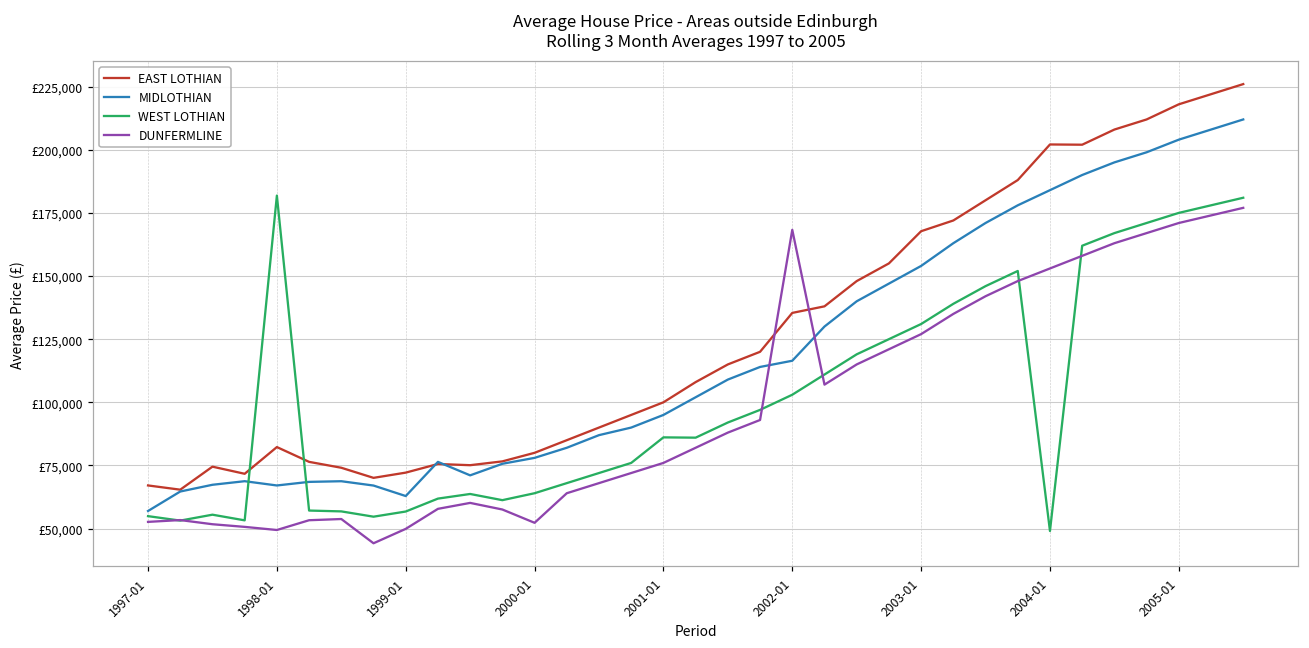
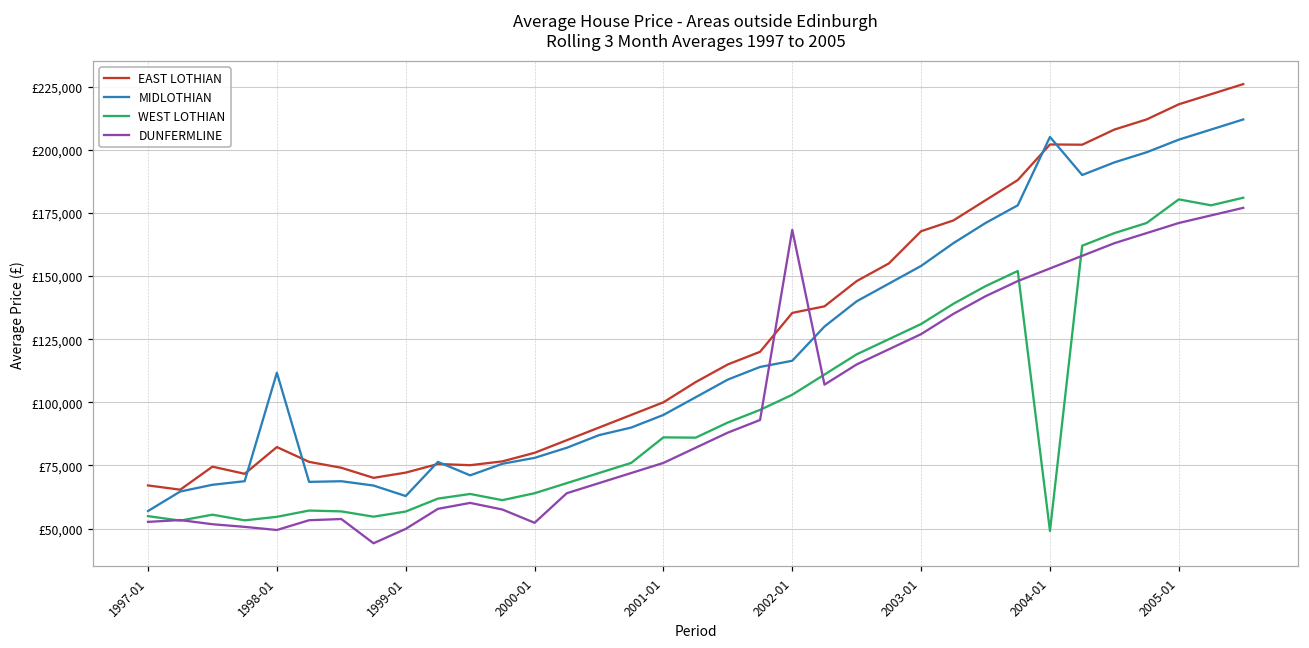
MIDLOTHIAN, 1998-01: £67,000 -> £112,000
WEST LOTHIAN, 1998-01: £182,000 -> £55,000
MIDLOTHIAN, 2004-01: £184,000 -> £205,000
WEST LOTHIAN, 2005-01: £175,000 -> £180,000
